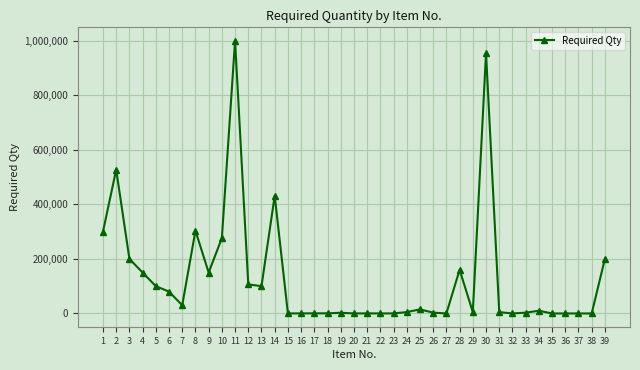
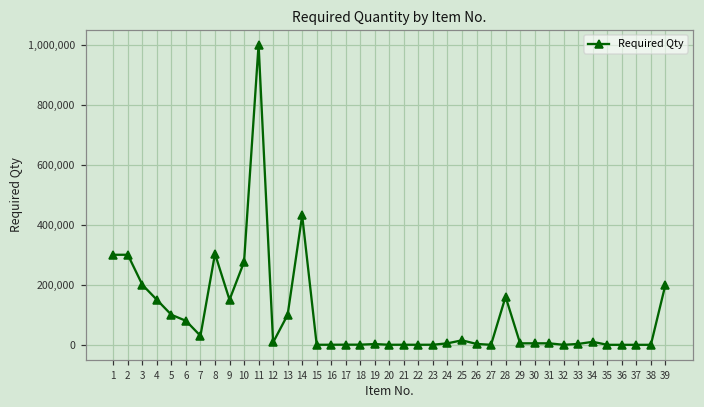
2: 530,000 -> 300,000
12: 110,000 -> 10,000
30: 950,000 -> 10,000
